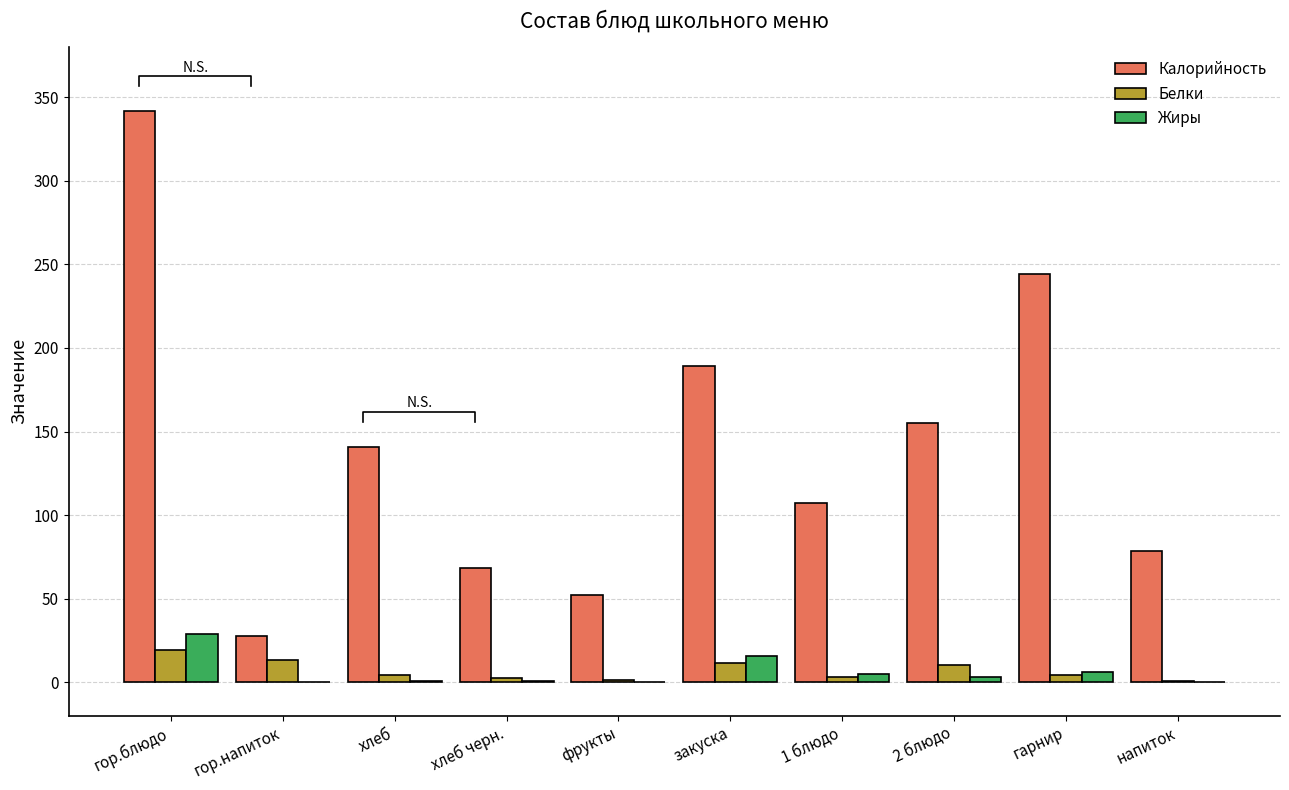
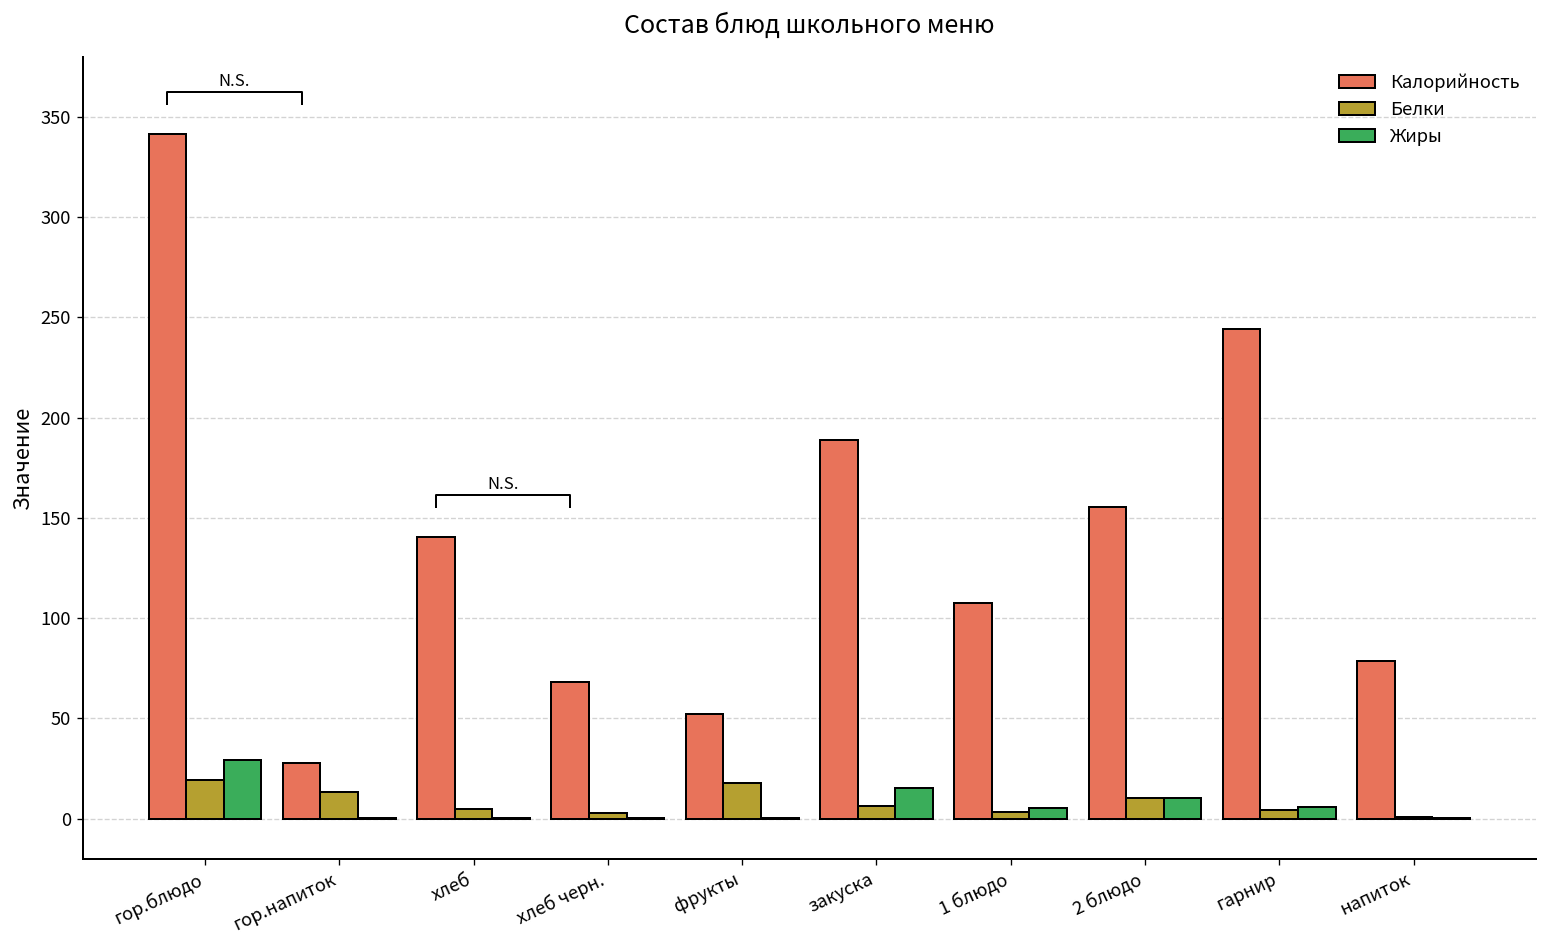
Белки, фрукты: 1 -> 18
Белки, закуска: 12 -> 7
Жиры, 2 блюдо: 3 -> 10
